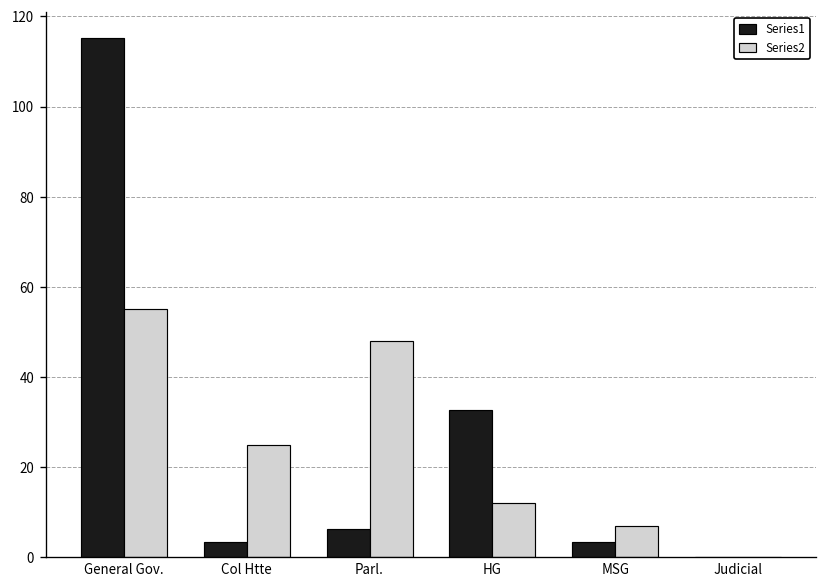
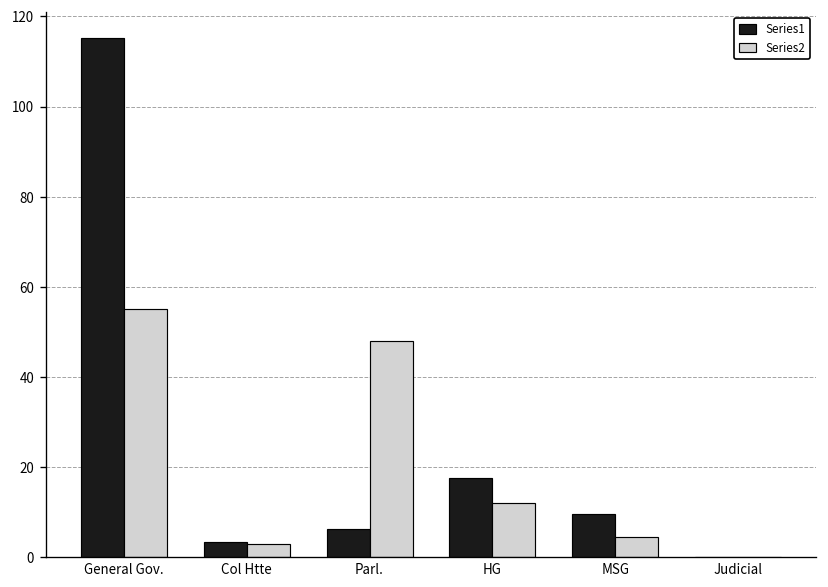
Series2, Col Htte: 25 -> 3
Series1, HG: 33 -> 18
Series1, MSG: 3 -> 10
Series2, MSG: 7 -> 4
